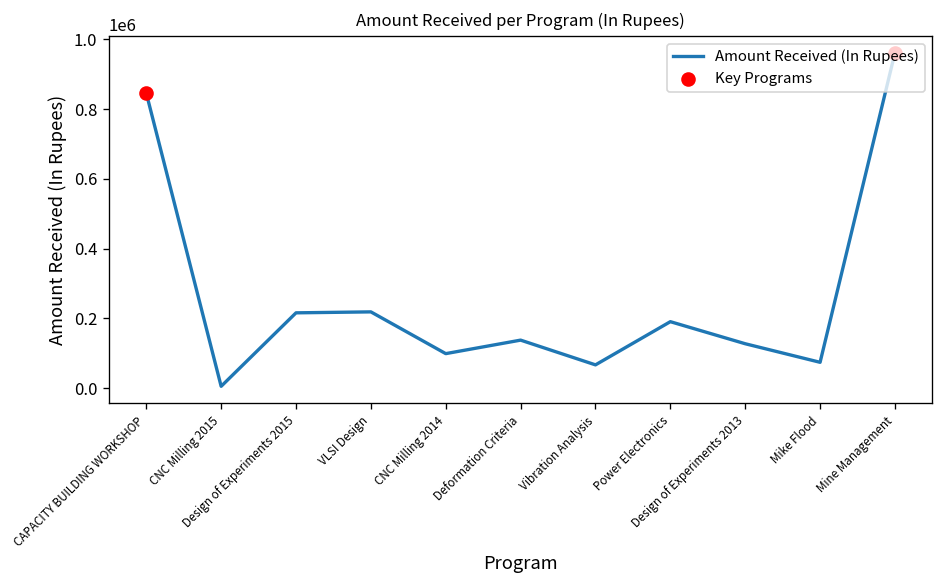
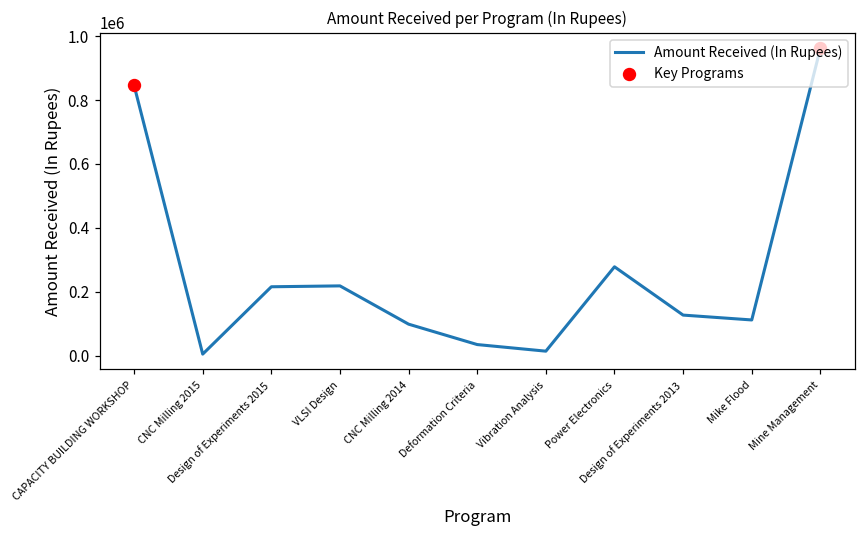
Amount Received (In Rupees), Deformation Criteria: 140000 -> 40000
Amount Received (In Rupees), Vibration Analysis: 70000 -> 10000
Amount Received (In Rupees), Power Electronics: 190000 -> 280000
Amount Received (In Rupees), Mike Flood: 70000 -> 110000
